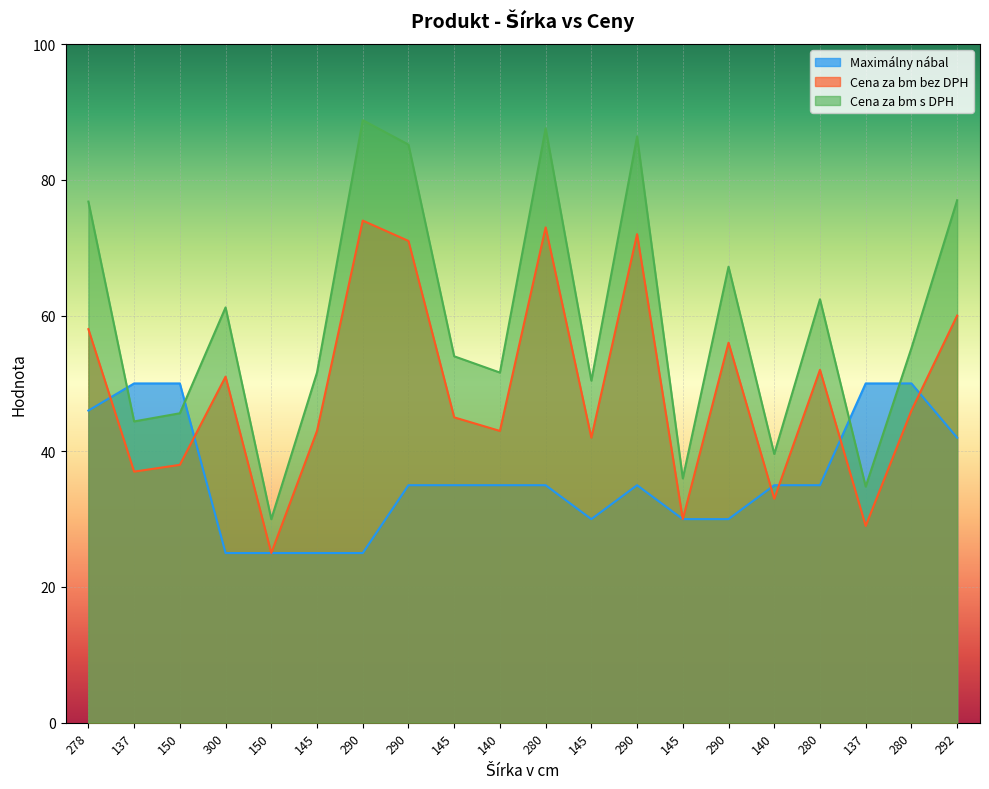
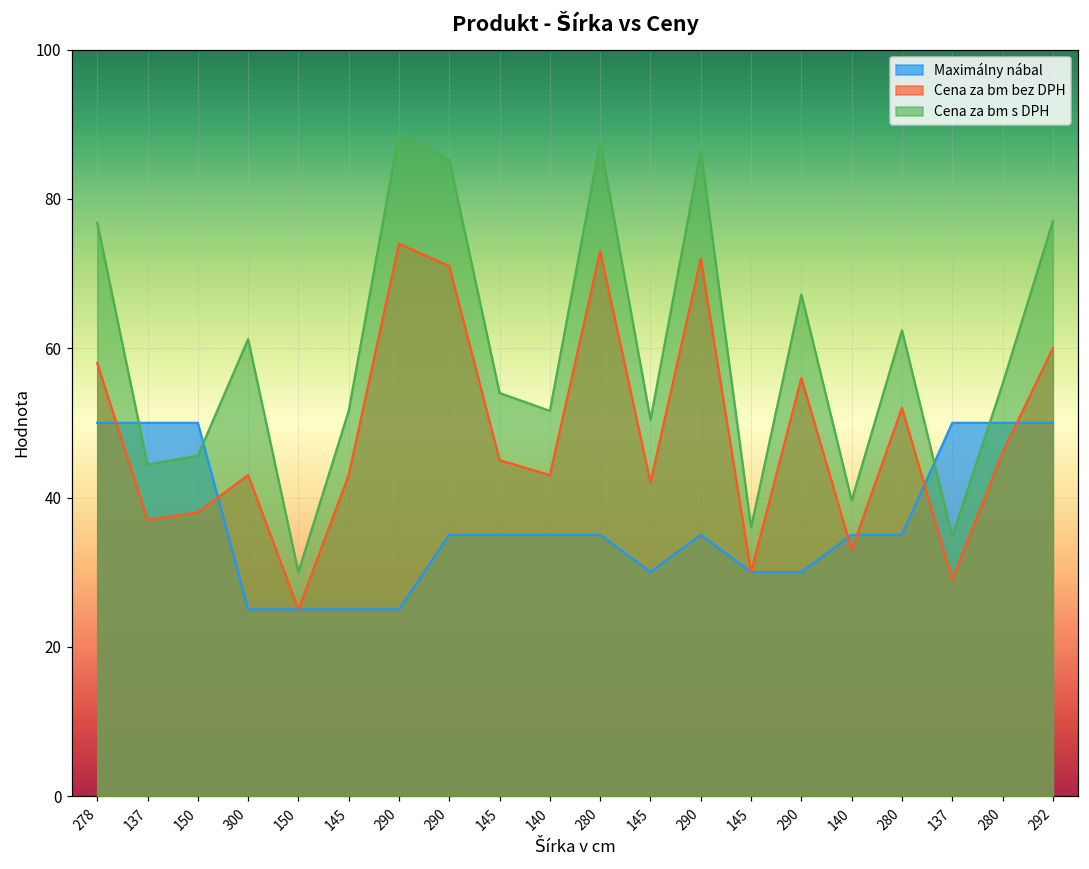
Maximálny nábal, 278: 46 -> 50
Cena za bm bez DPH, 300: 51 -> 43
Maximálny nábal, 292: 42 -> 50
